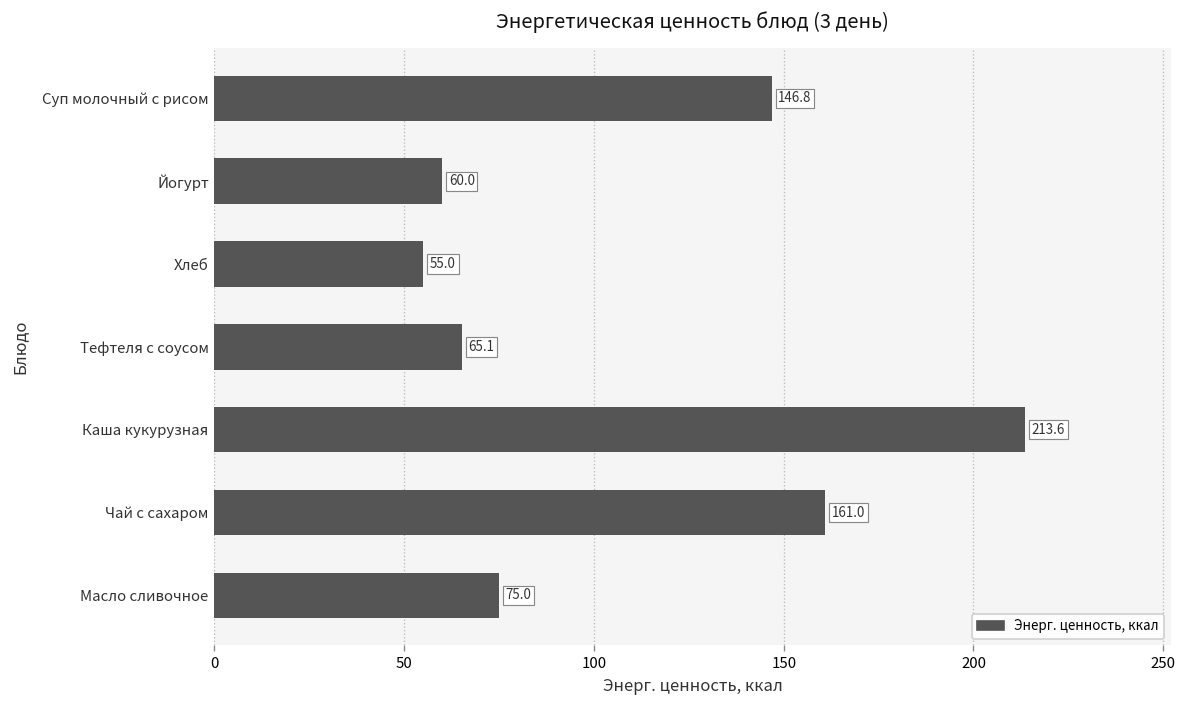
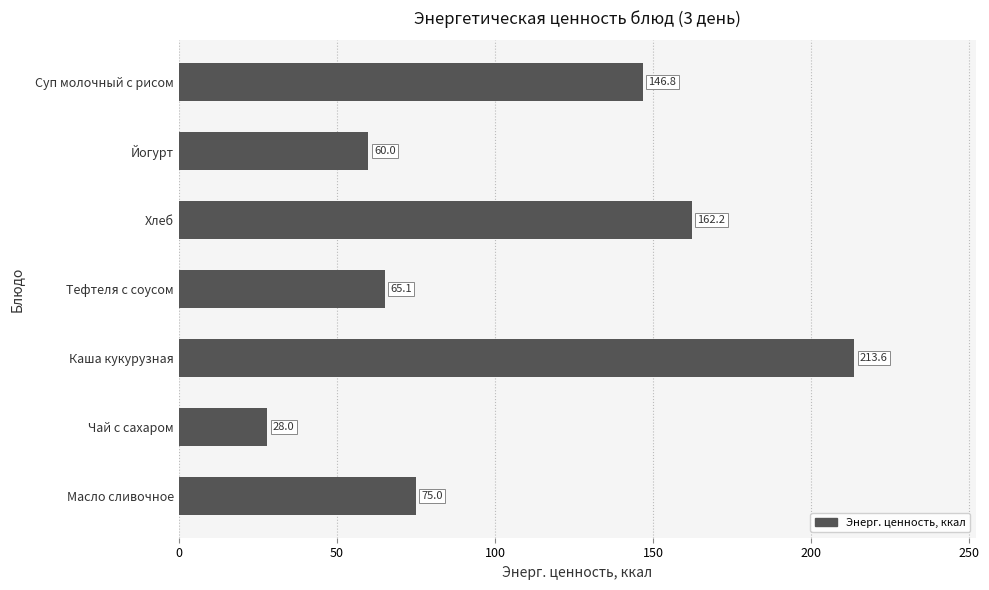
Хлеб: 55.0 -> 162.2
Чай с сахаром: 161.0 -> 28.0
